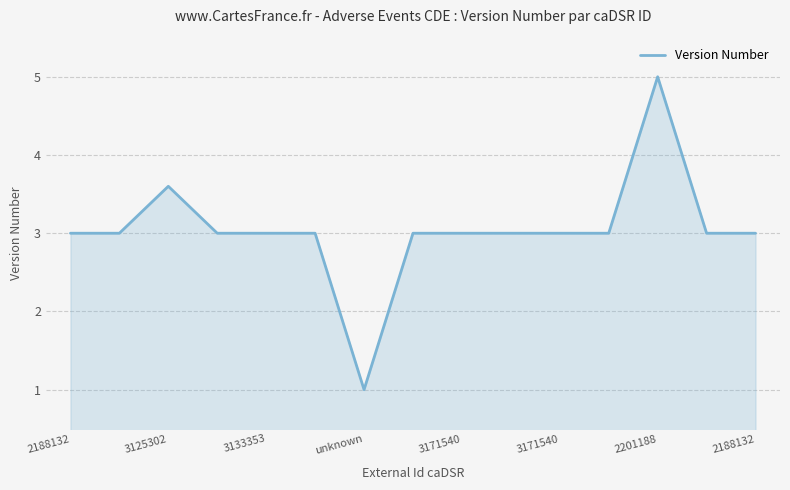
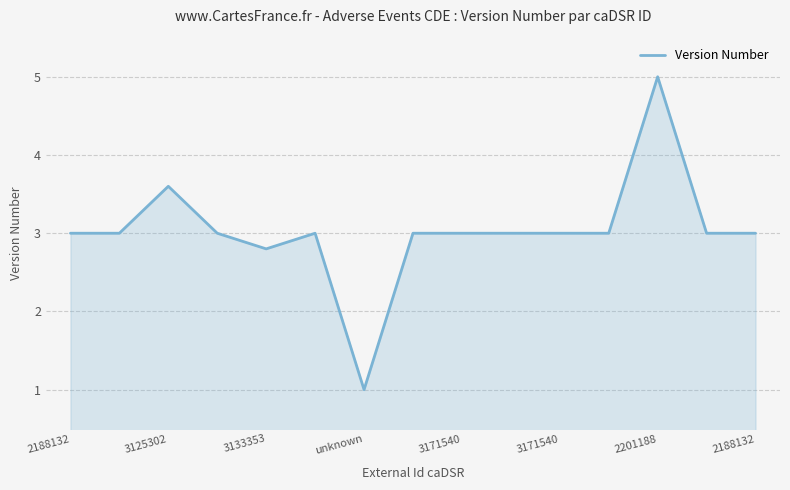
3133353: 3.0 -> 2.8
